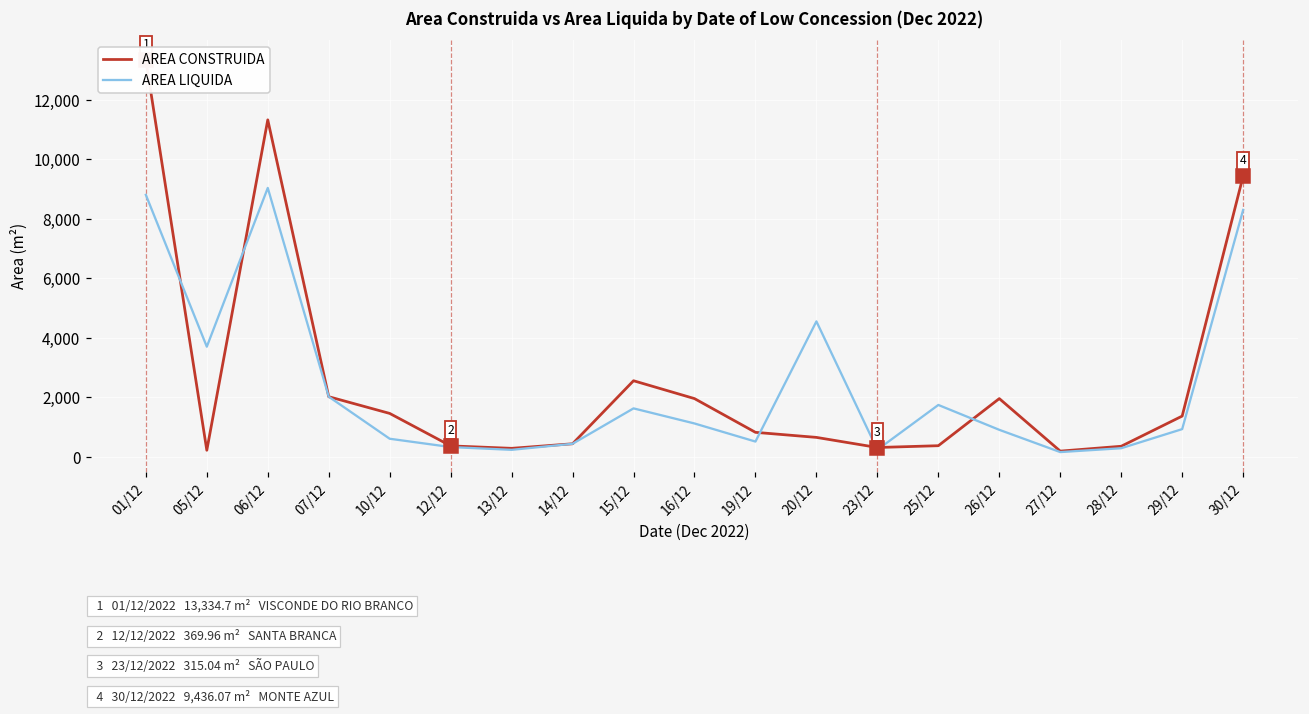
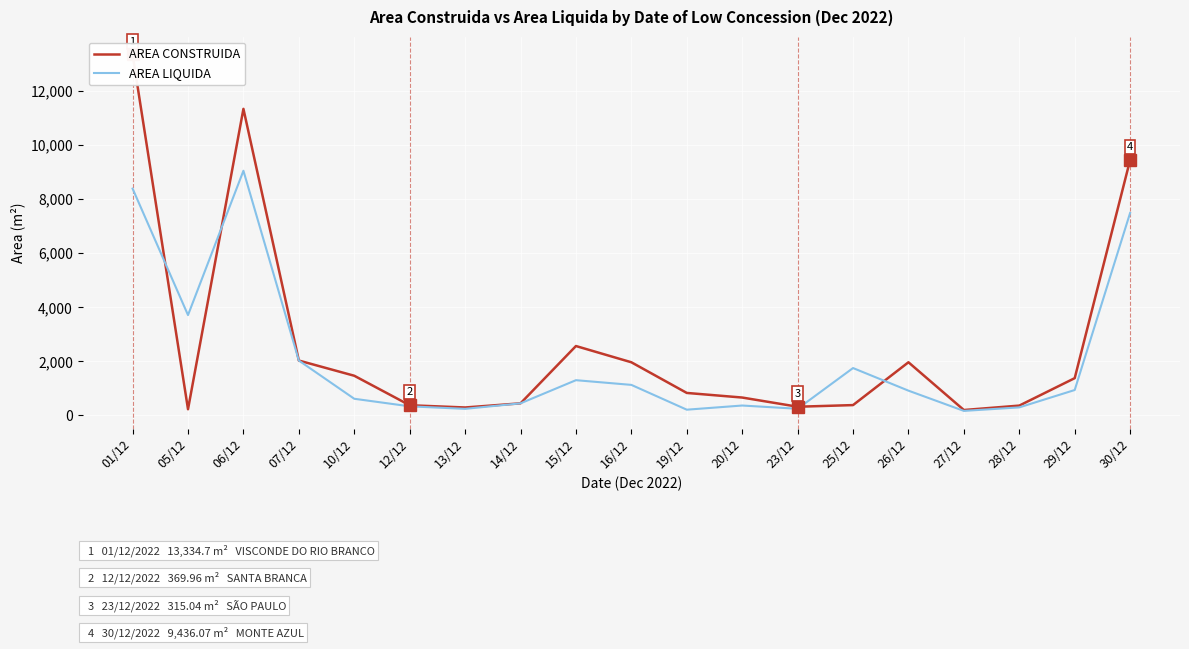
AREA LIQUIDA, 01/12: 8,800 -> 8,400
AREA LIQUIDA, 15/12: 1,600 -> 1,300
AREA LIQUIDA, 19/12: 500 -> 200
AREA LIQUIDA, 20/12: 4,600 -> 400
AREA LIQUIDA, 30/12: 8,300 -> 7,500
